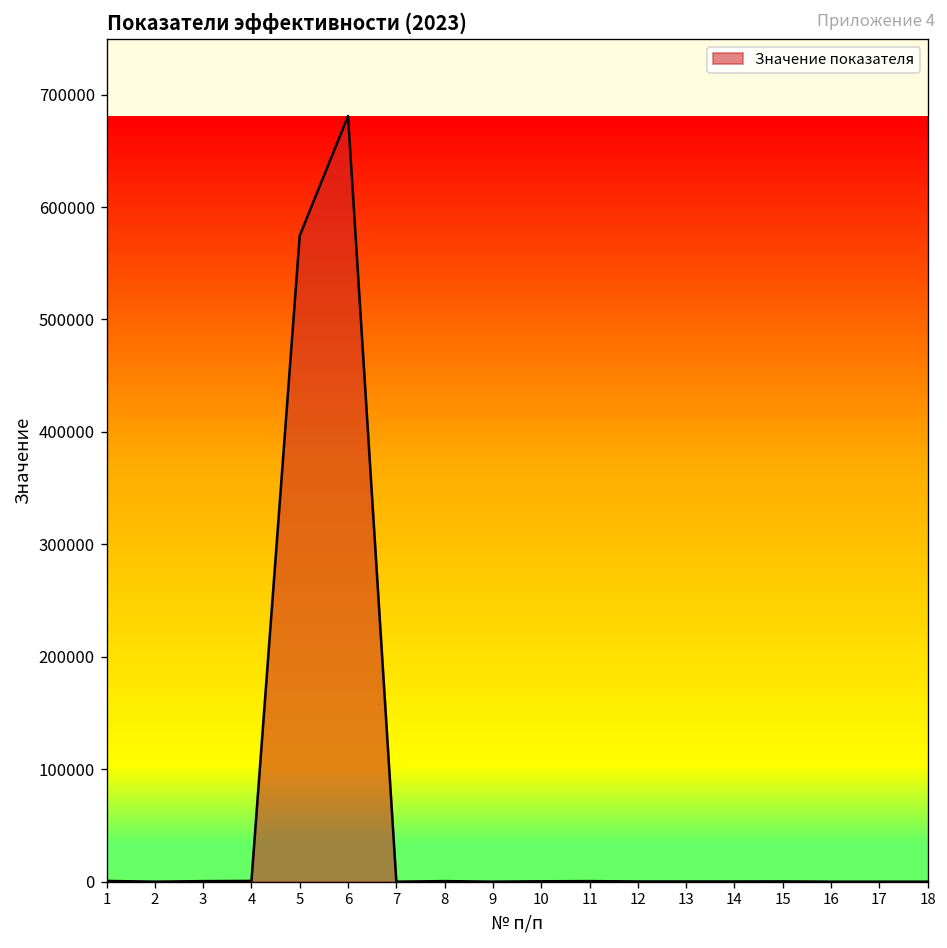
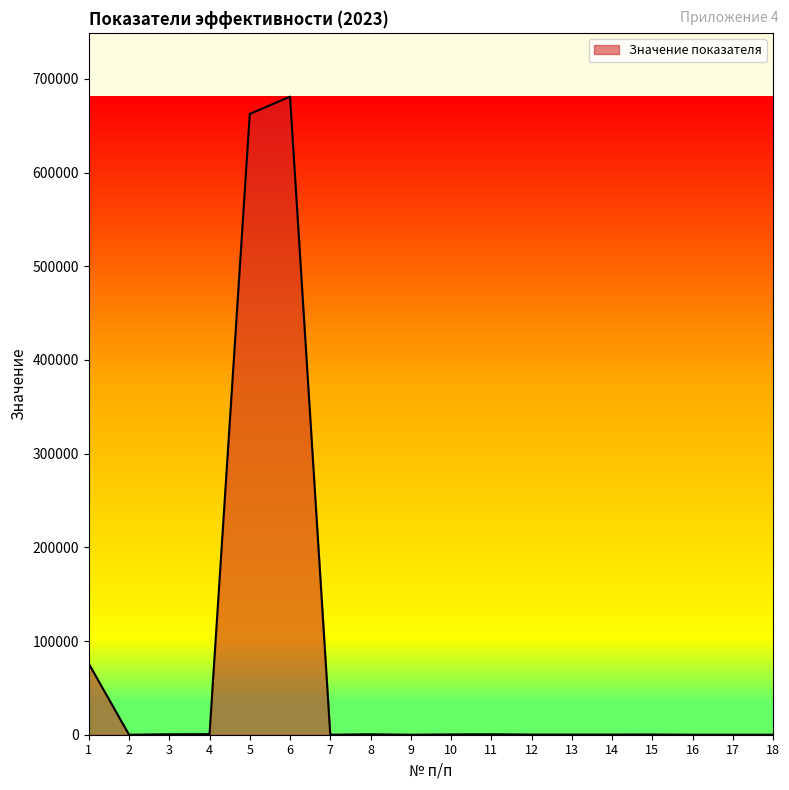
1: 0 -> 80000
5: 570000 -> 660000
